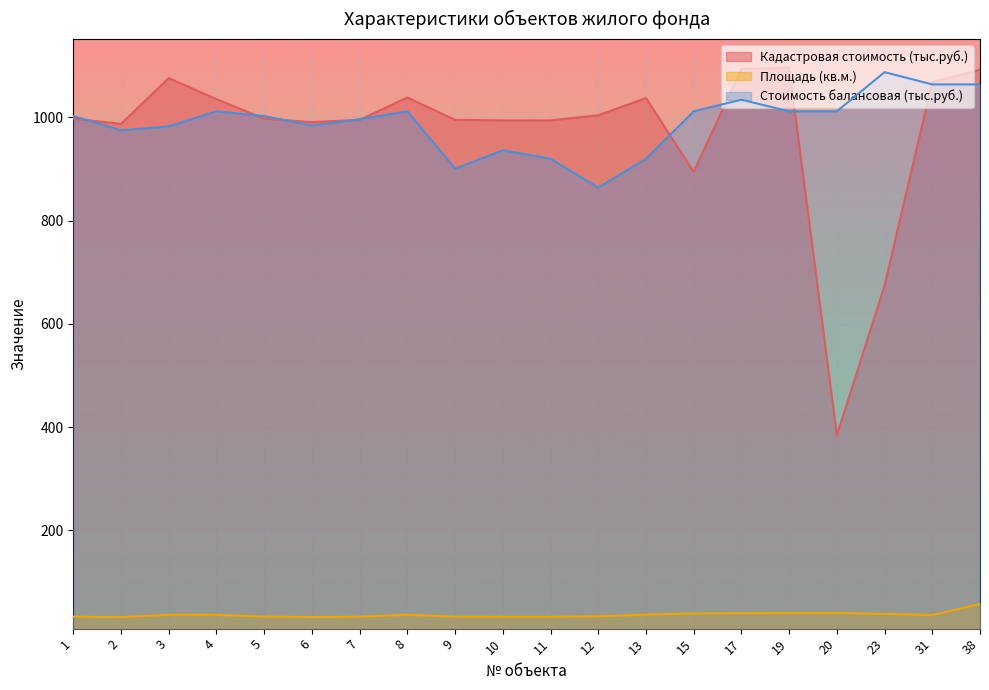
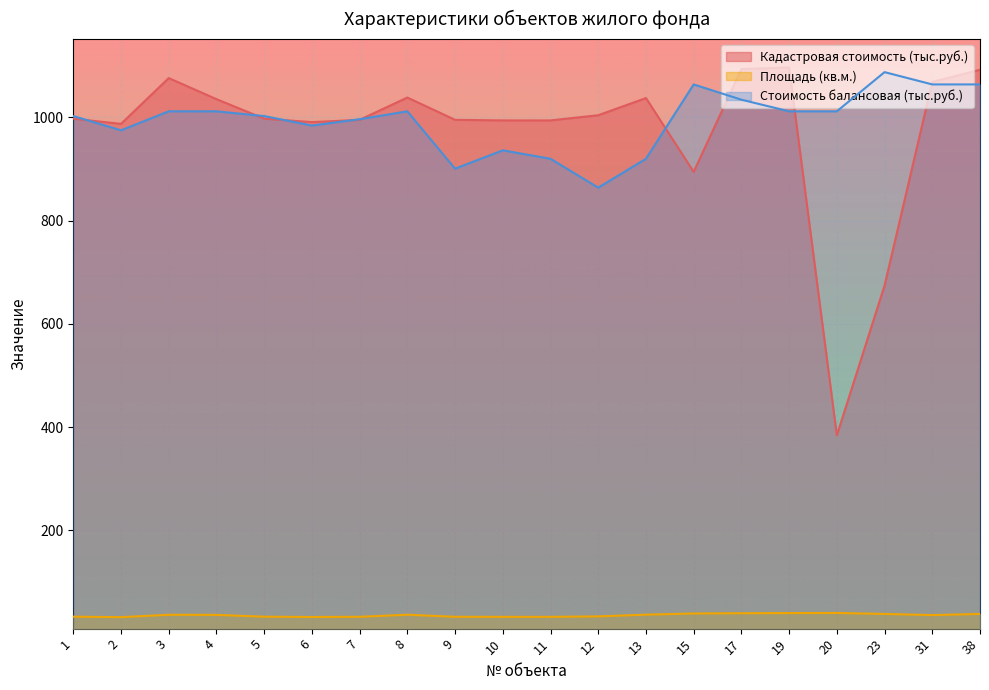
Стоимость балансовая (тыс.руб.), 3: 980 -> 1010
Стоимость балансовая (тыс.руб.), 15: 1010 -> 1060
Площадь (кв.м.), 38: 60 -> 40
